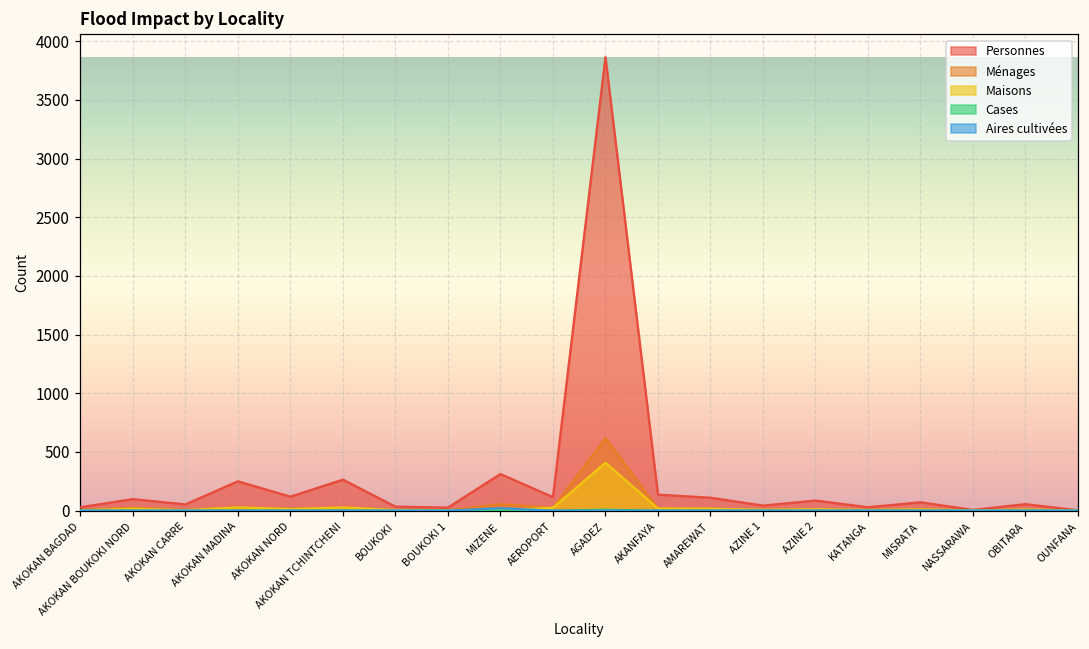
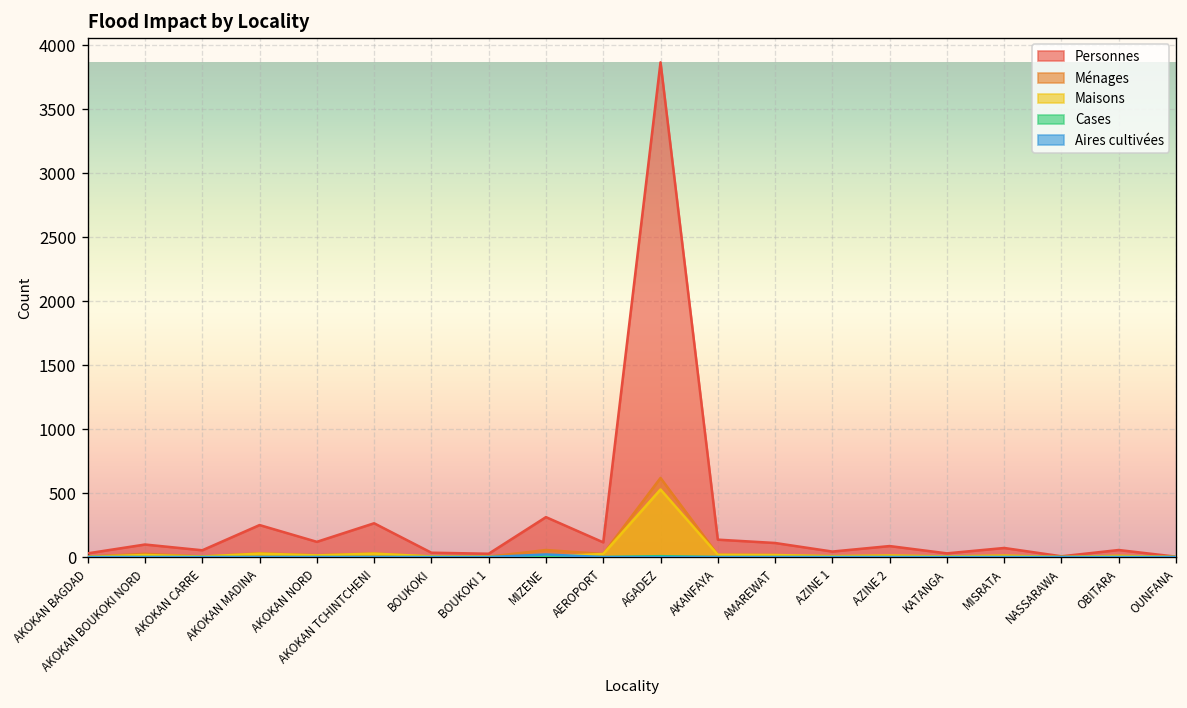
Maisons, AGADEZ: 410 -> 530
